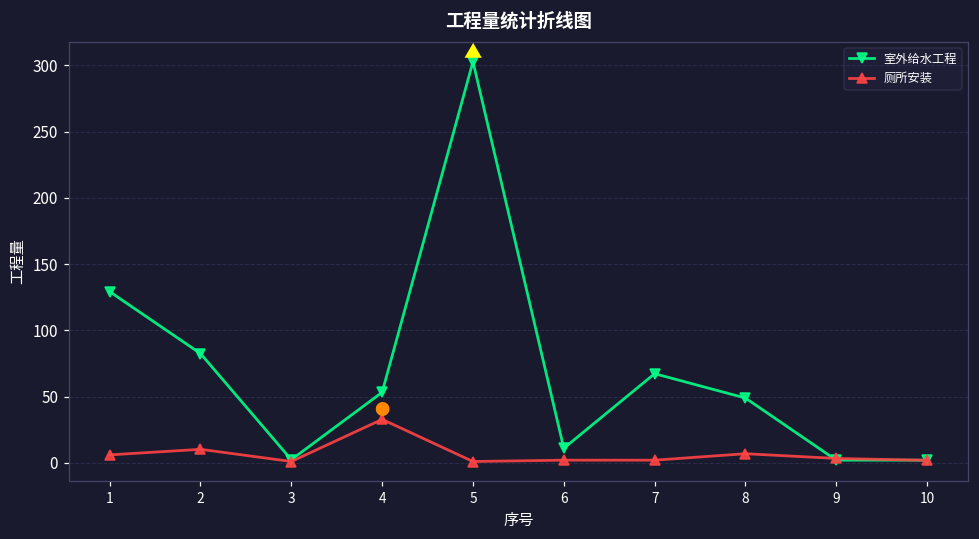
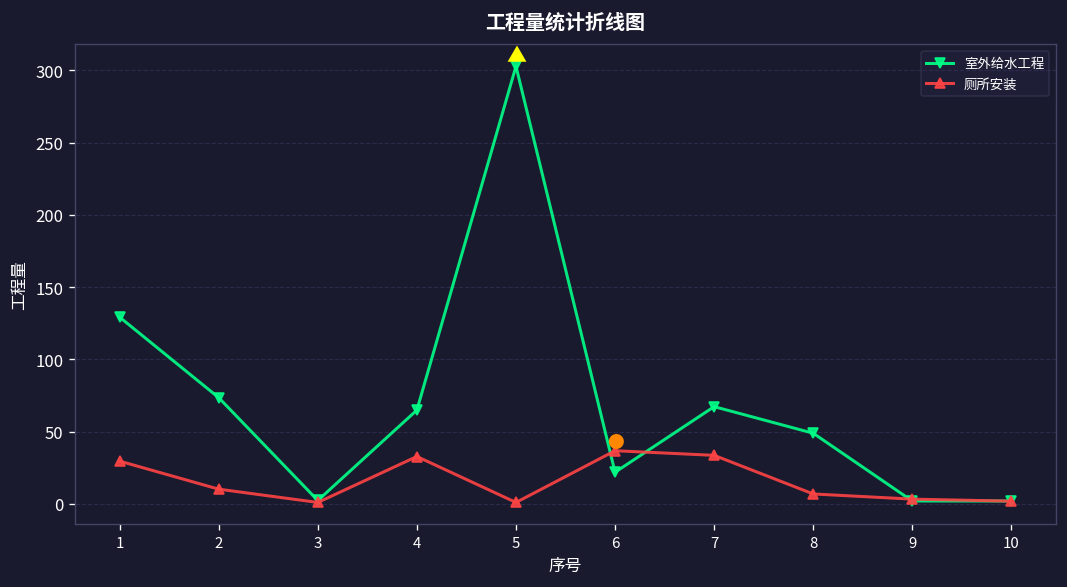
厕所安装, 1: 6 -> 30
室外给水工程, 2: 83 -> 74
室外给水工程, 4: 53 -> 65
室外给水工程, 6: 11 -> 22
厕所安装, 6: 2 -> 37
厕所安装, 7: 2 -> 34
